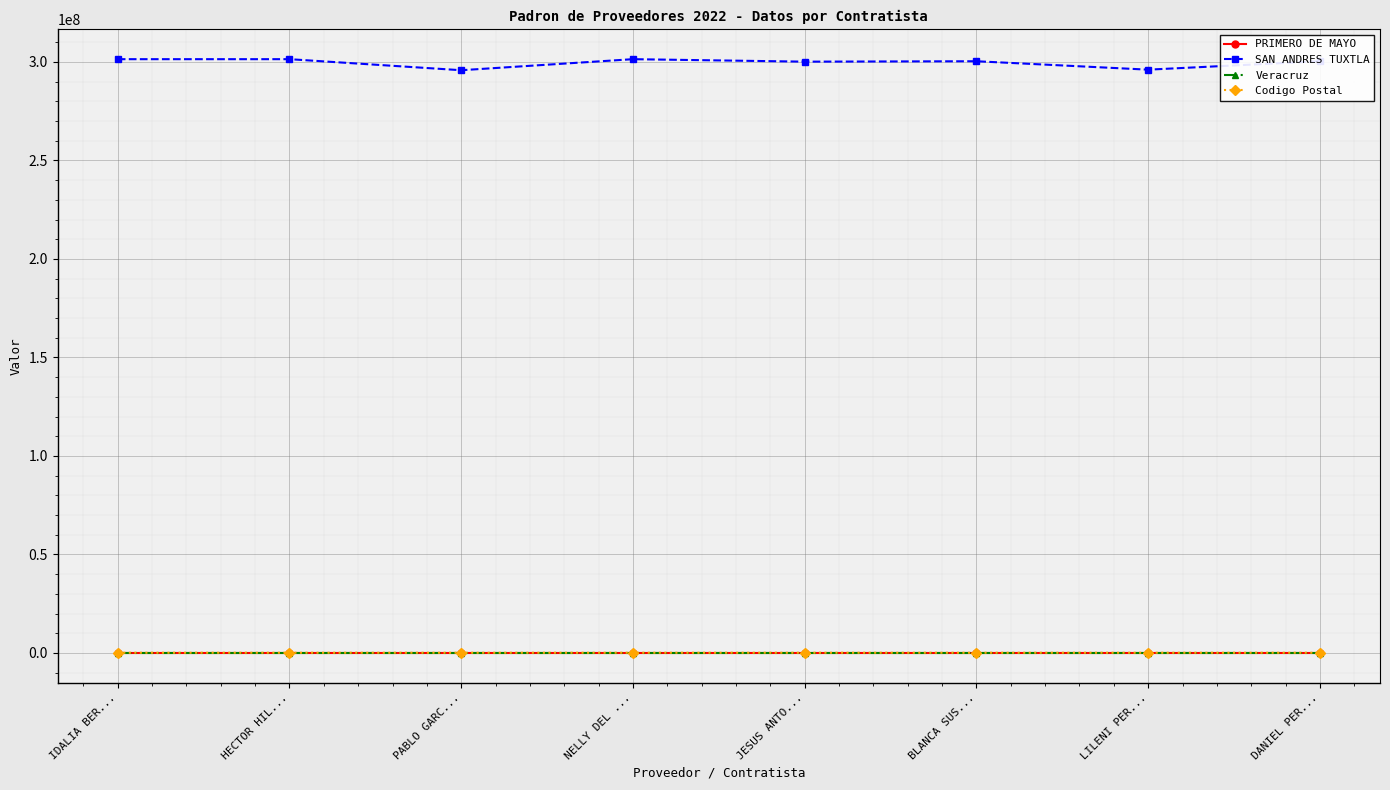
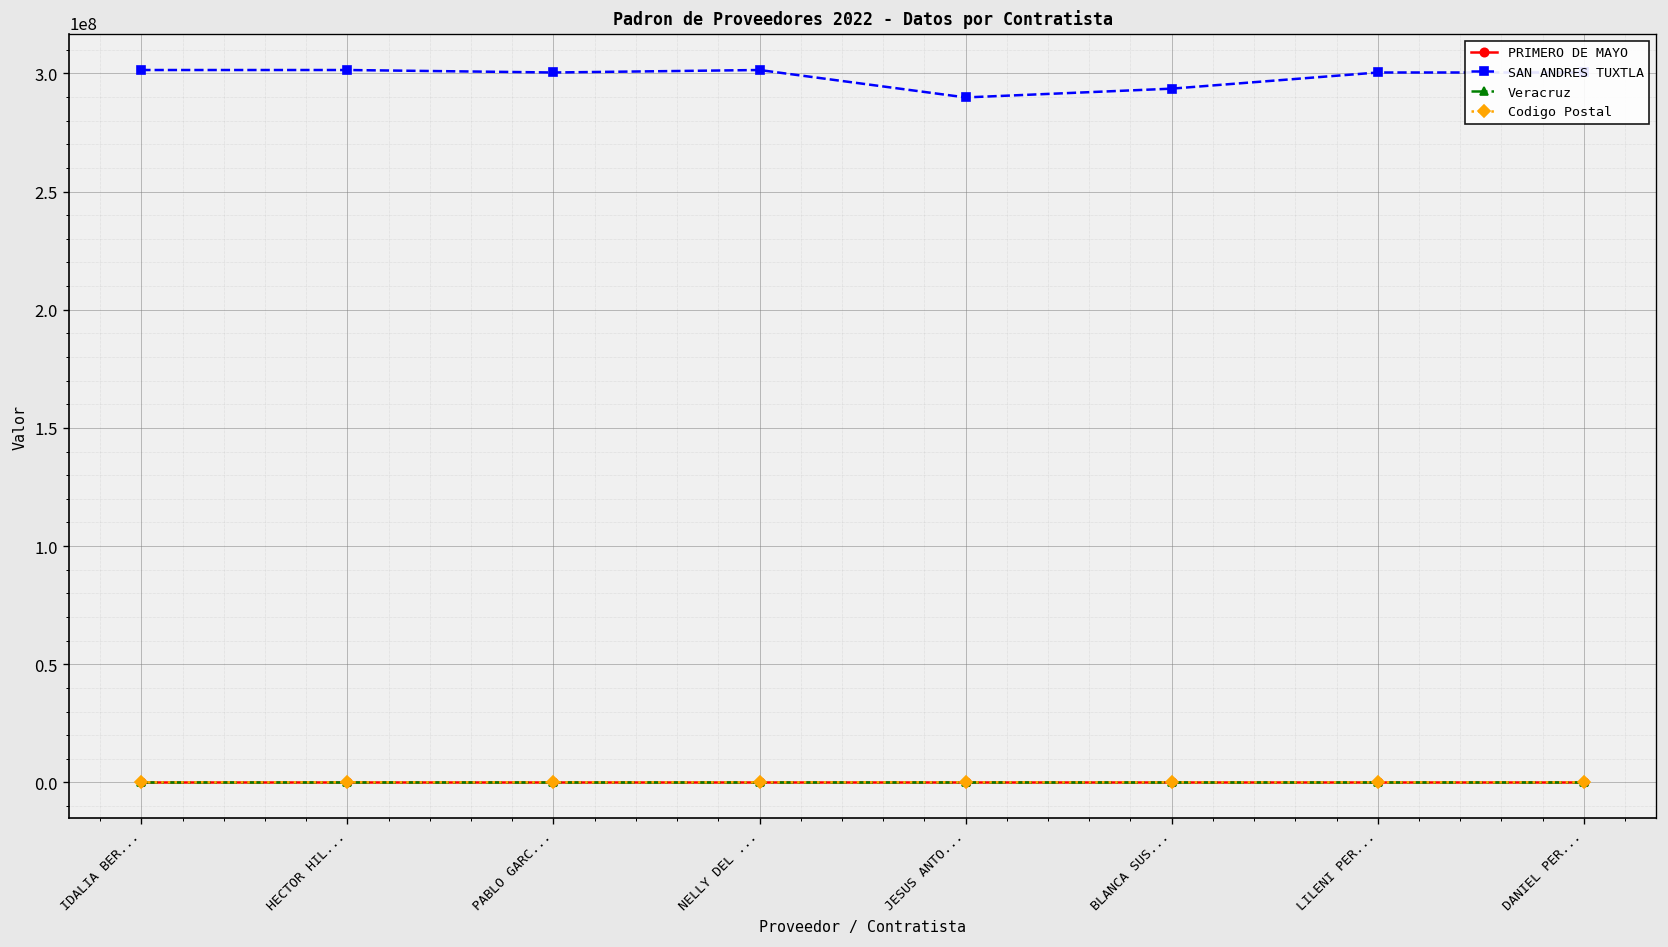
SAN ANDRES TUXTLA, PABLO GARC...: 296000000 -> 300000000
SAN ANDRES TUXTLA, JESUS ANTO...: 300000000 -> 290000000
SAN ANDRES TUXTLA, BLANCA SUS...: 300000000 -> 294000000
SAN ANDRES TUXTLA, LILENI PER...: 296000000 -> 300000000
